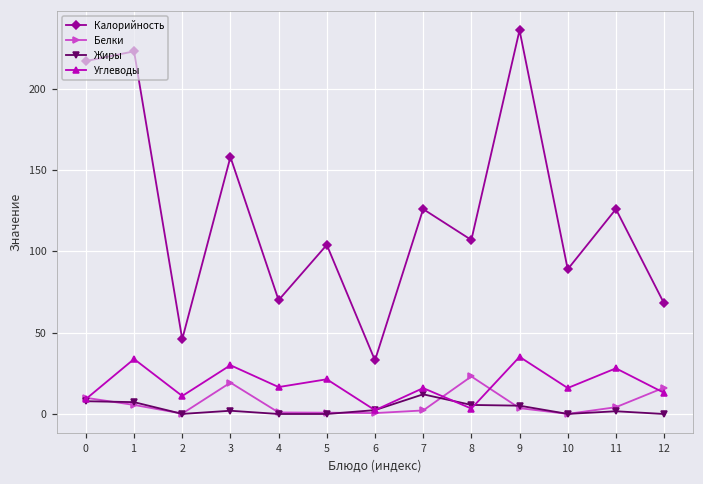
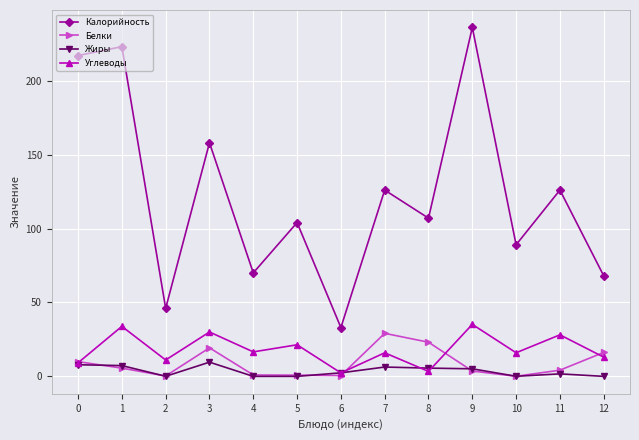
Жиры, 3: 2 -> 10
Белки, 7: 2 -> 29
Жиры, 7: 12 -> 6
